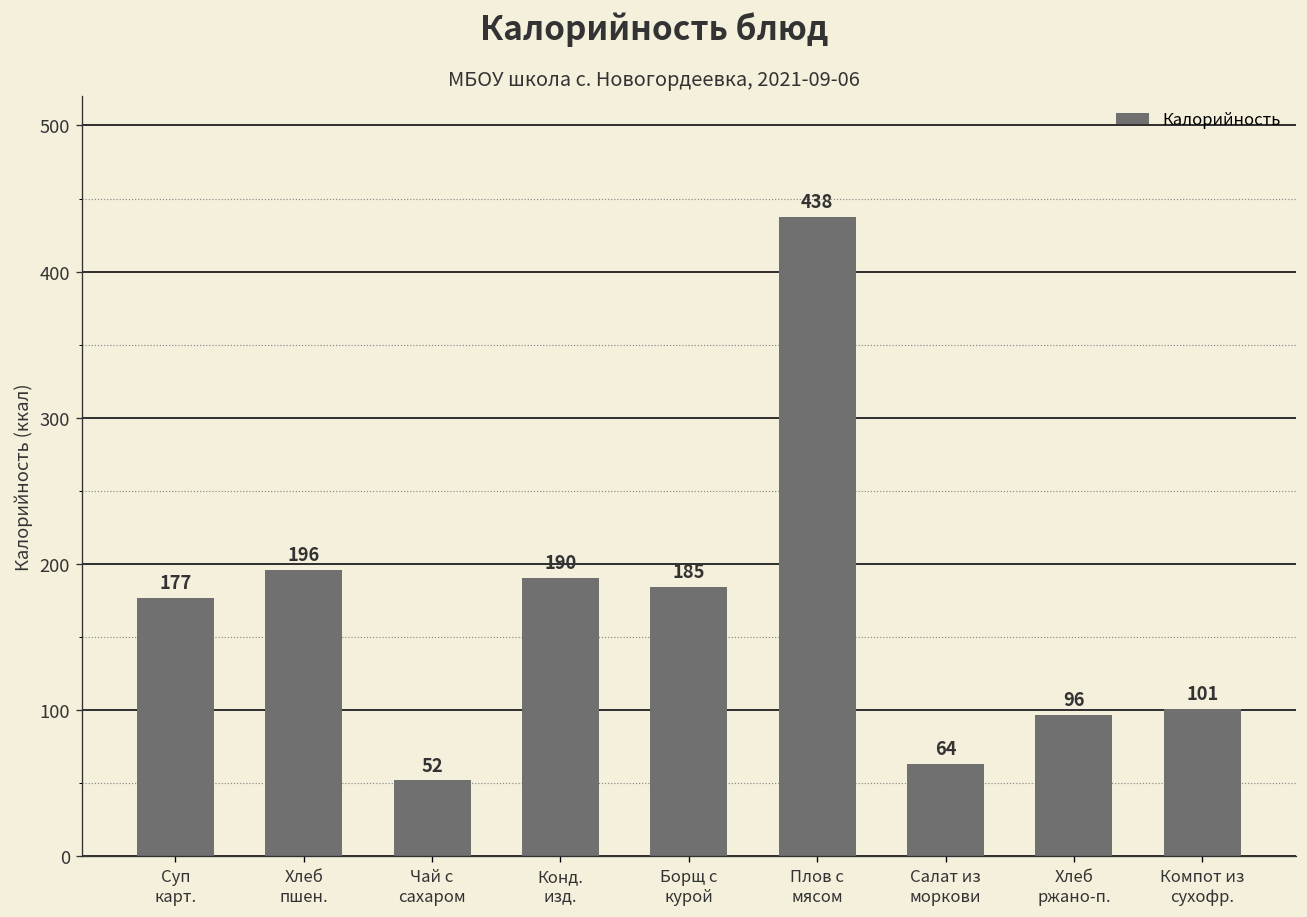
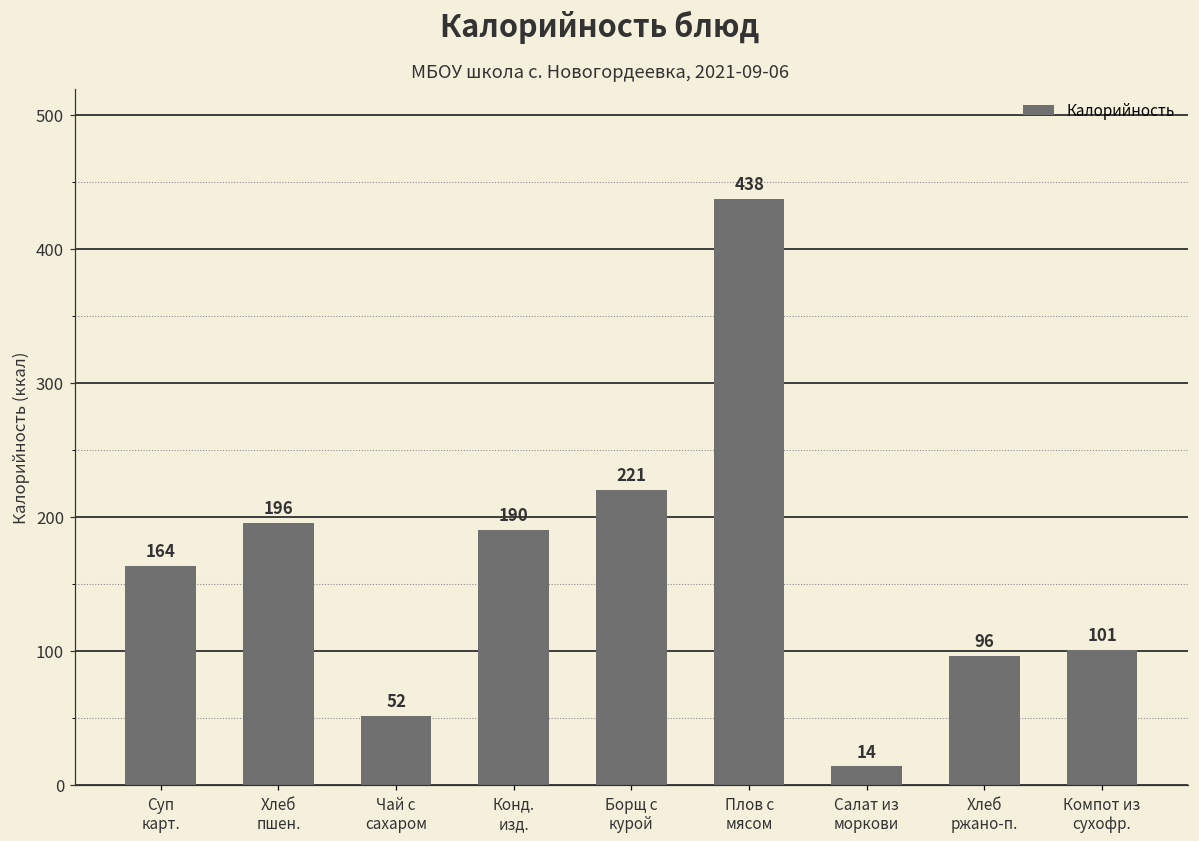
Суп карт.: 177 -> 164
Борщ с курой: 185 -> 221
Салат из моркови: 64 -> 14
